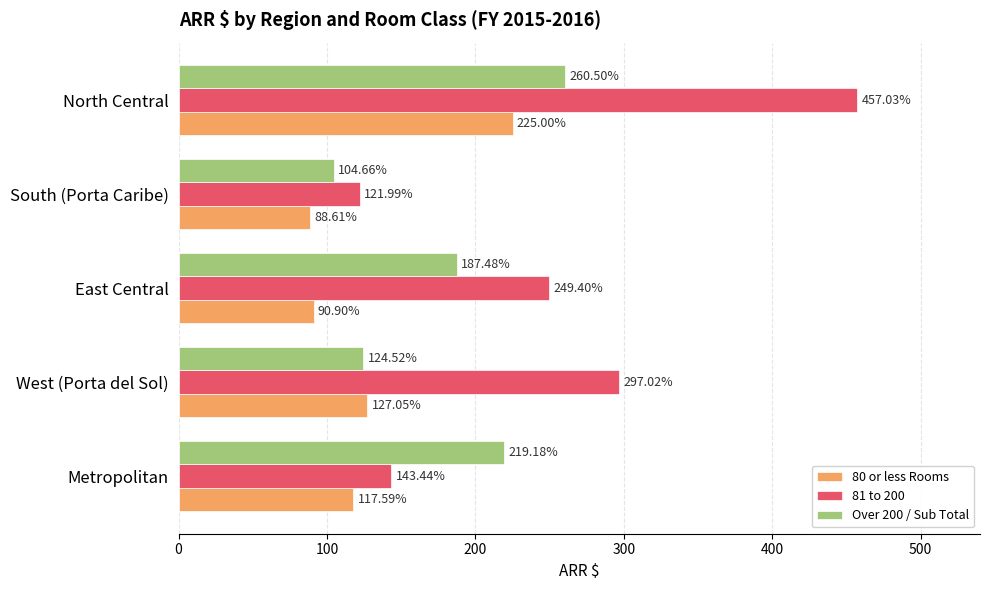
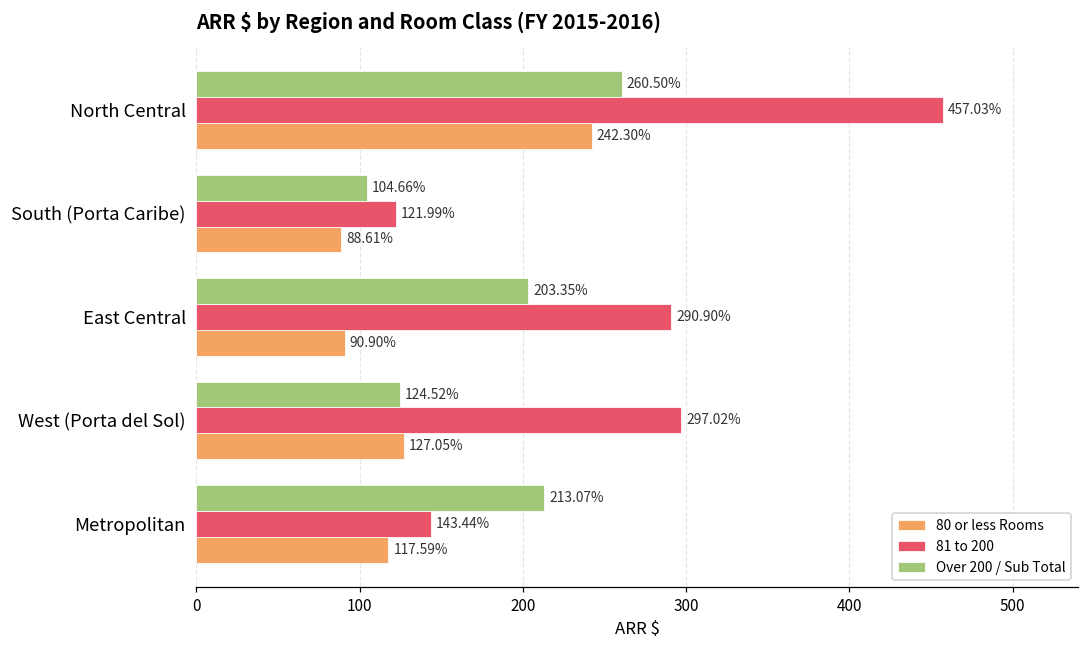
80 or less Rooms, North Central: 225.00% -> 242.30%
Over 200 / Sub Total, East Central: 187.48% -> 203.35%
81 to 200, East Central: 249.40% -> 290.90%
Over 200 / Sub Total, Metropolitan: 219.18% -> 213.07%
